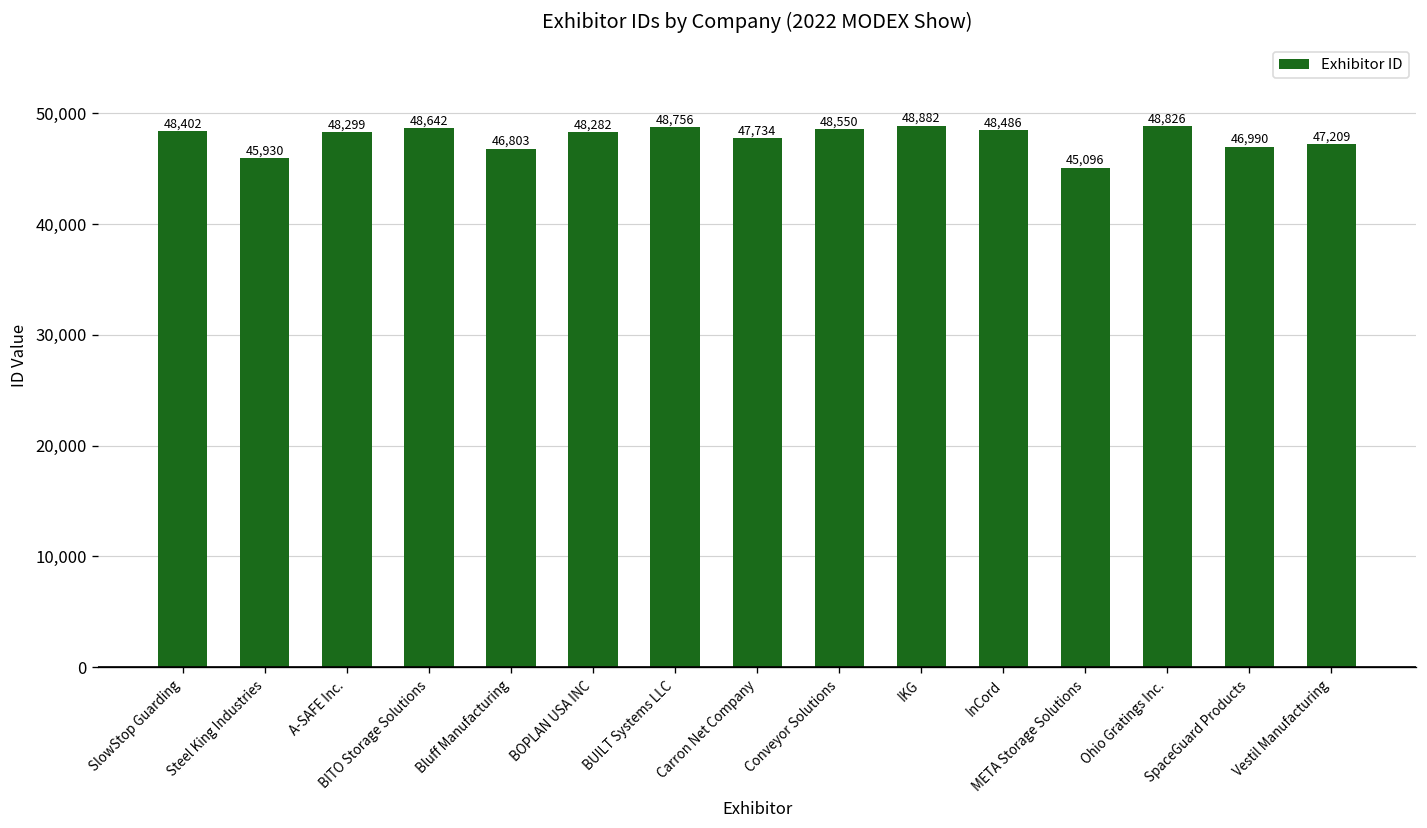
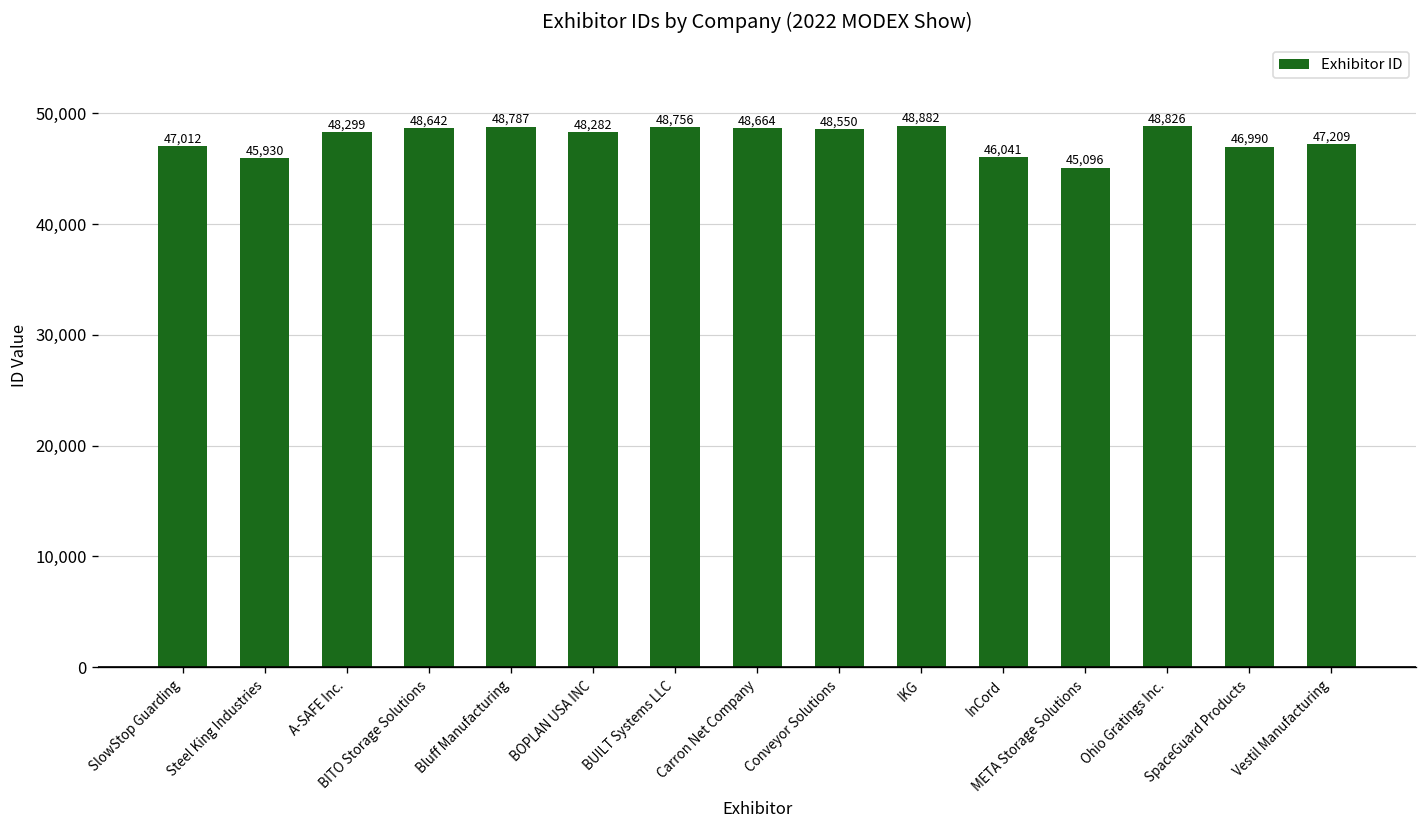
SlowStop Guarding: 48,402 -> 47,012
Bluff Manufacturing: 46,803 -> 48,787
Carron Net Company: 47,734 -> 48,664
InCord: 48,486 -> 46,041
